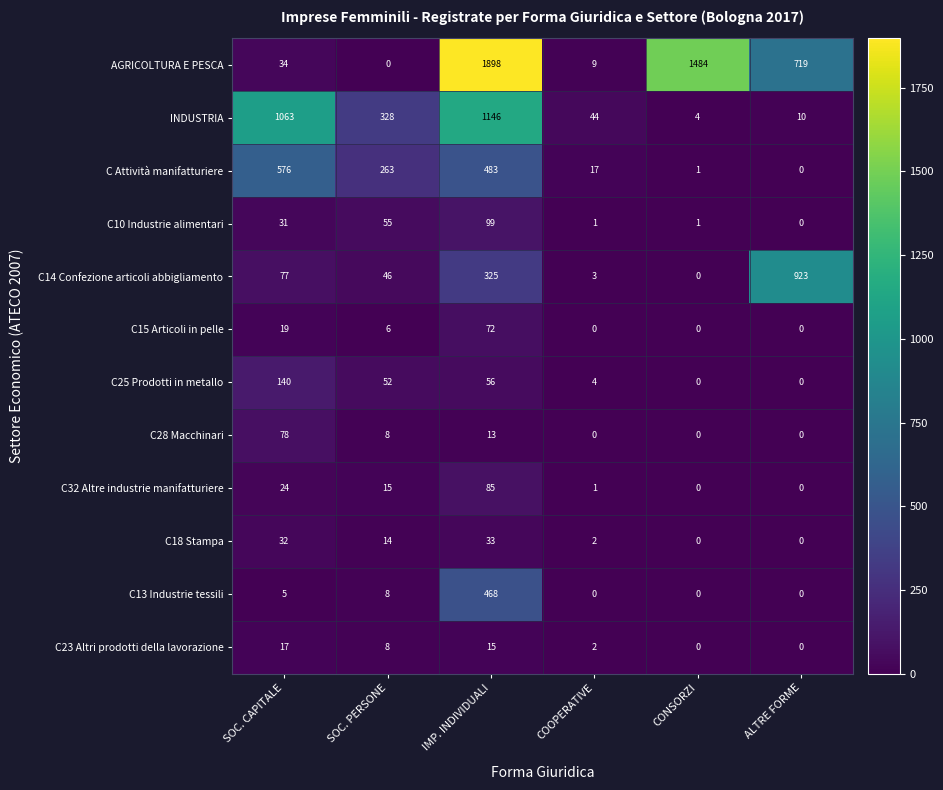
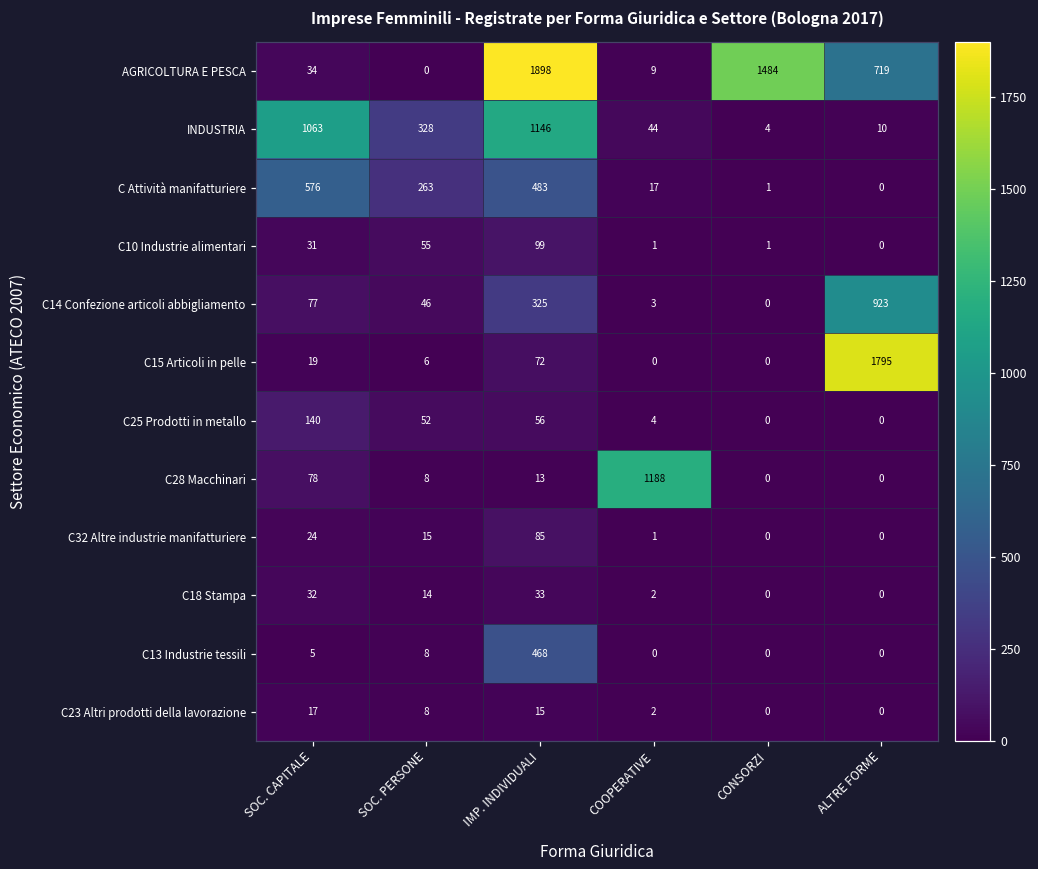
C15 Articoli in pelle, ALTRE FORME: 0 -> 1795
C28 Macchinari, COOPERATIVE: 0 -> 1188
